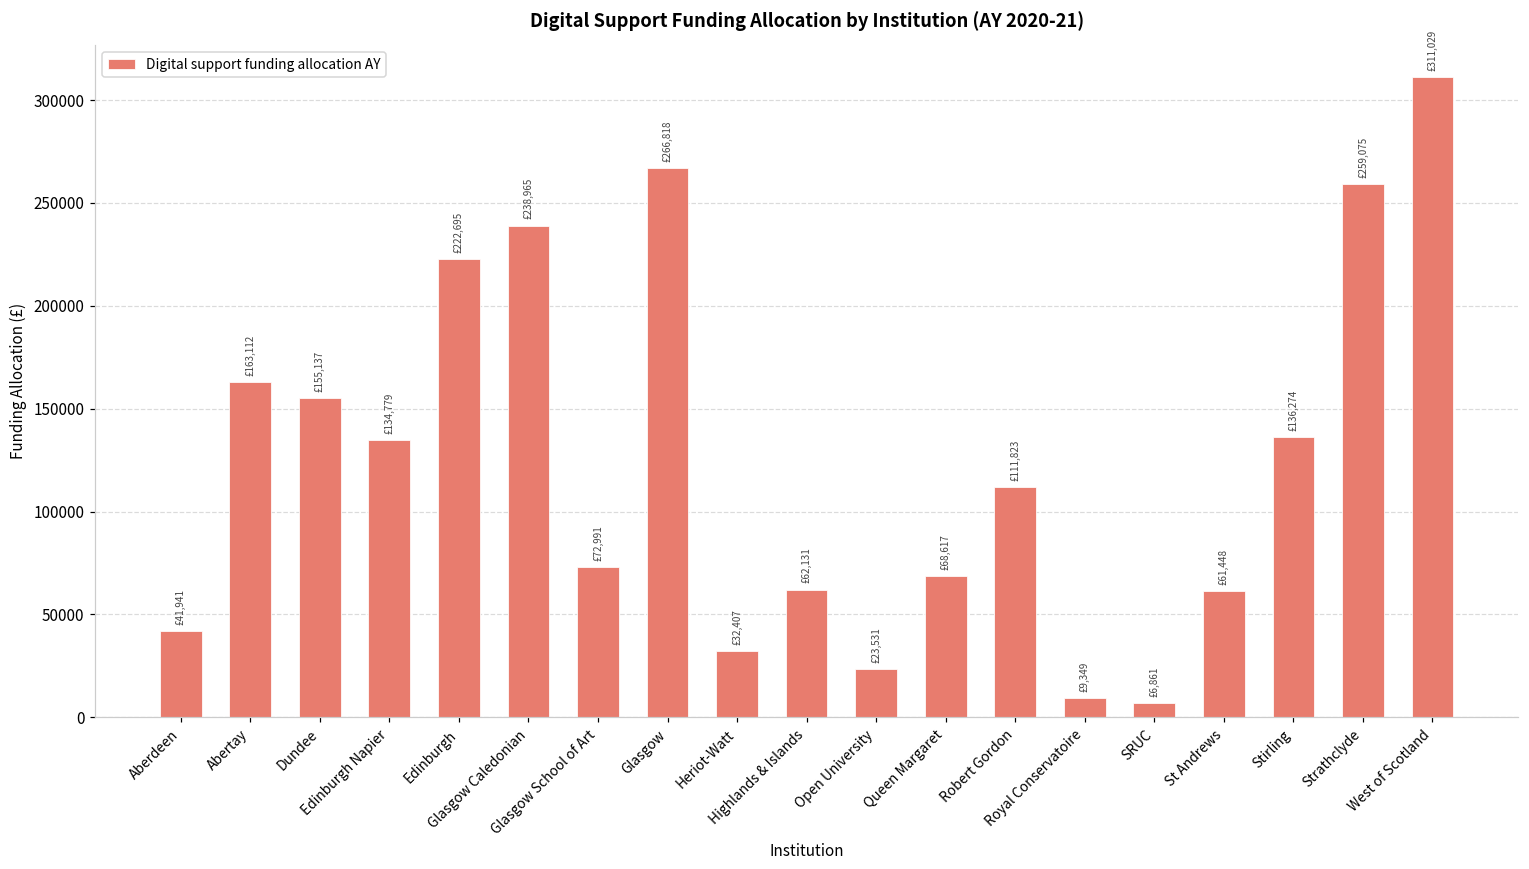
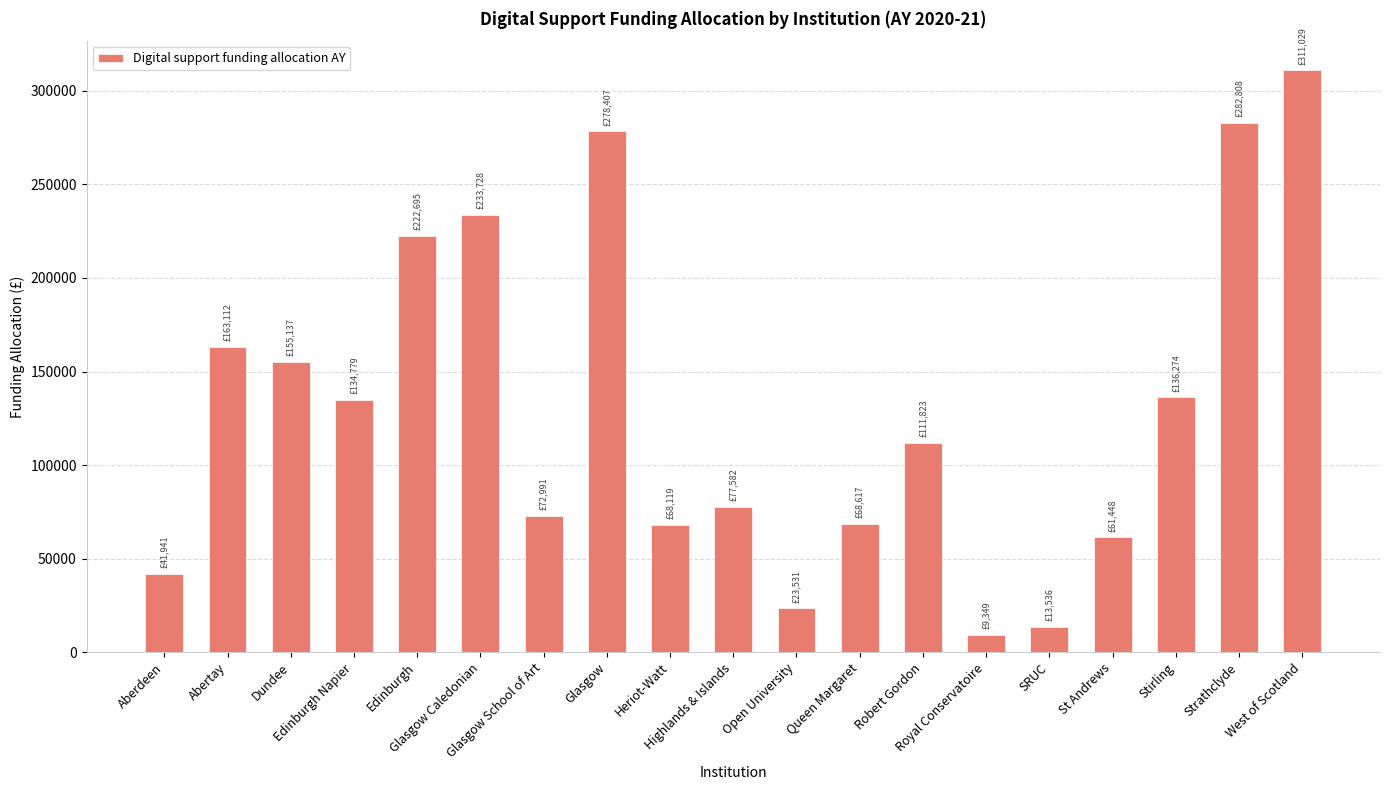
Glasgow Caledonian: £238,965 -> £233,728
Glasgow: £266,818 -> £278,407
Heriot-Watt: £32,407 -> £68,119
Highlands & Islands: £62,131 -> £77,582
SRUC: £6,861 -> £13,536
Strathclyde: £259,075 -> £282,808
